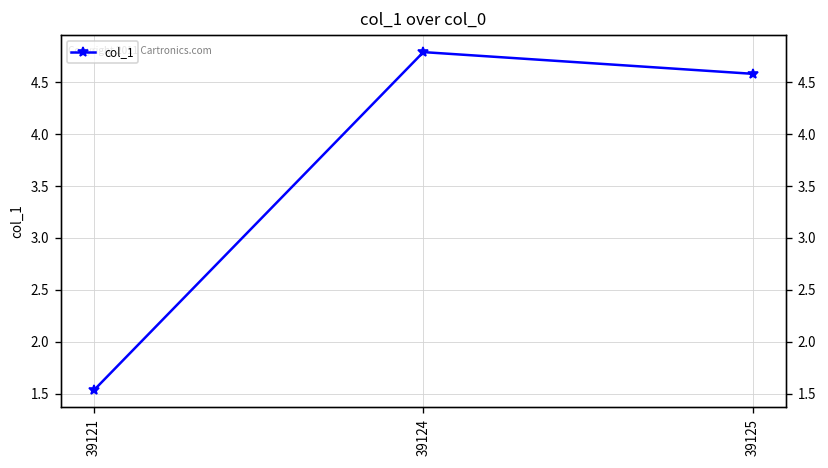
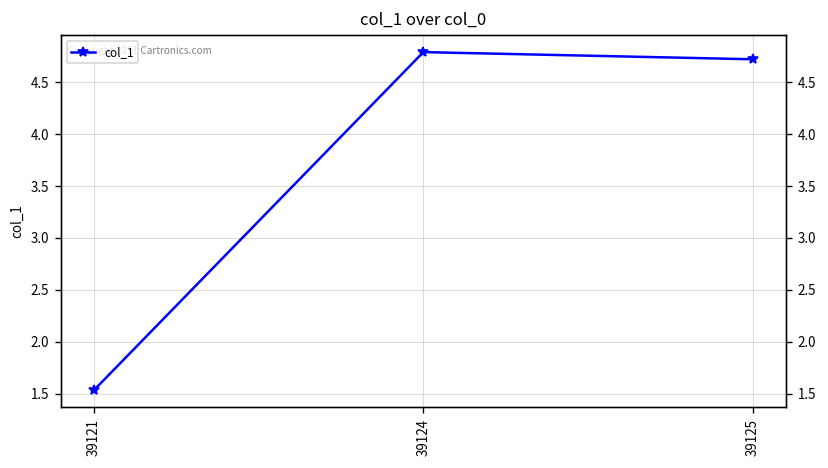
39125: 4.6 -> 4.7
